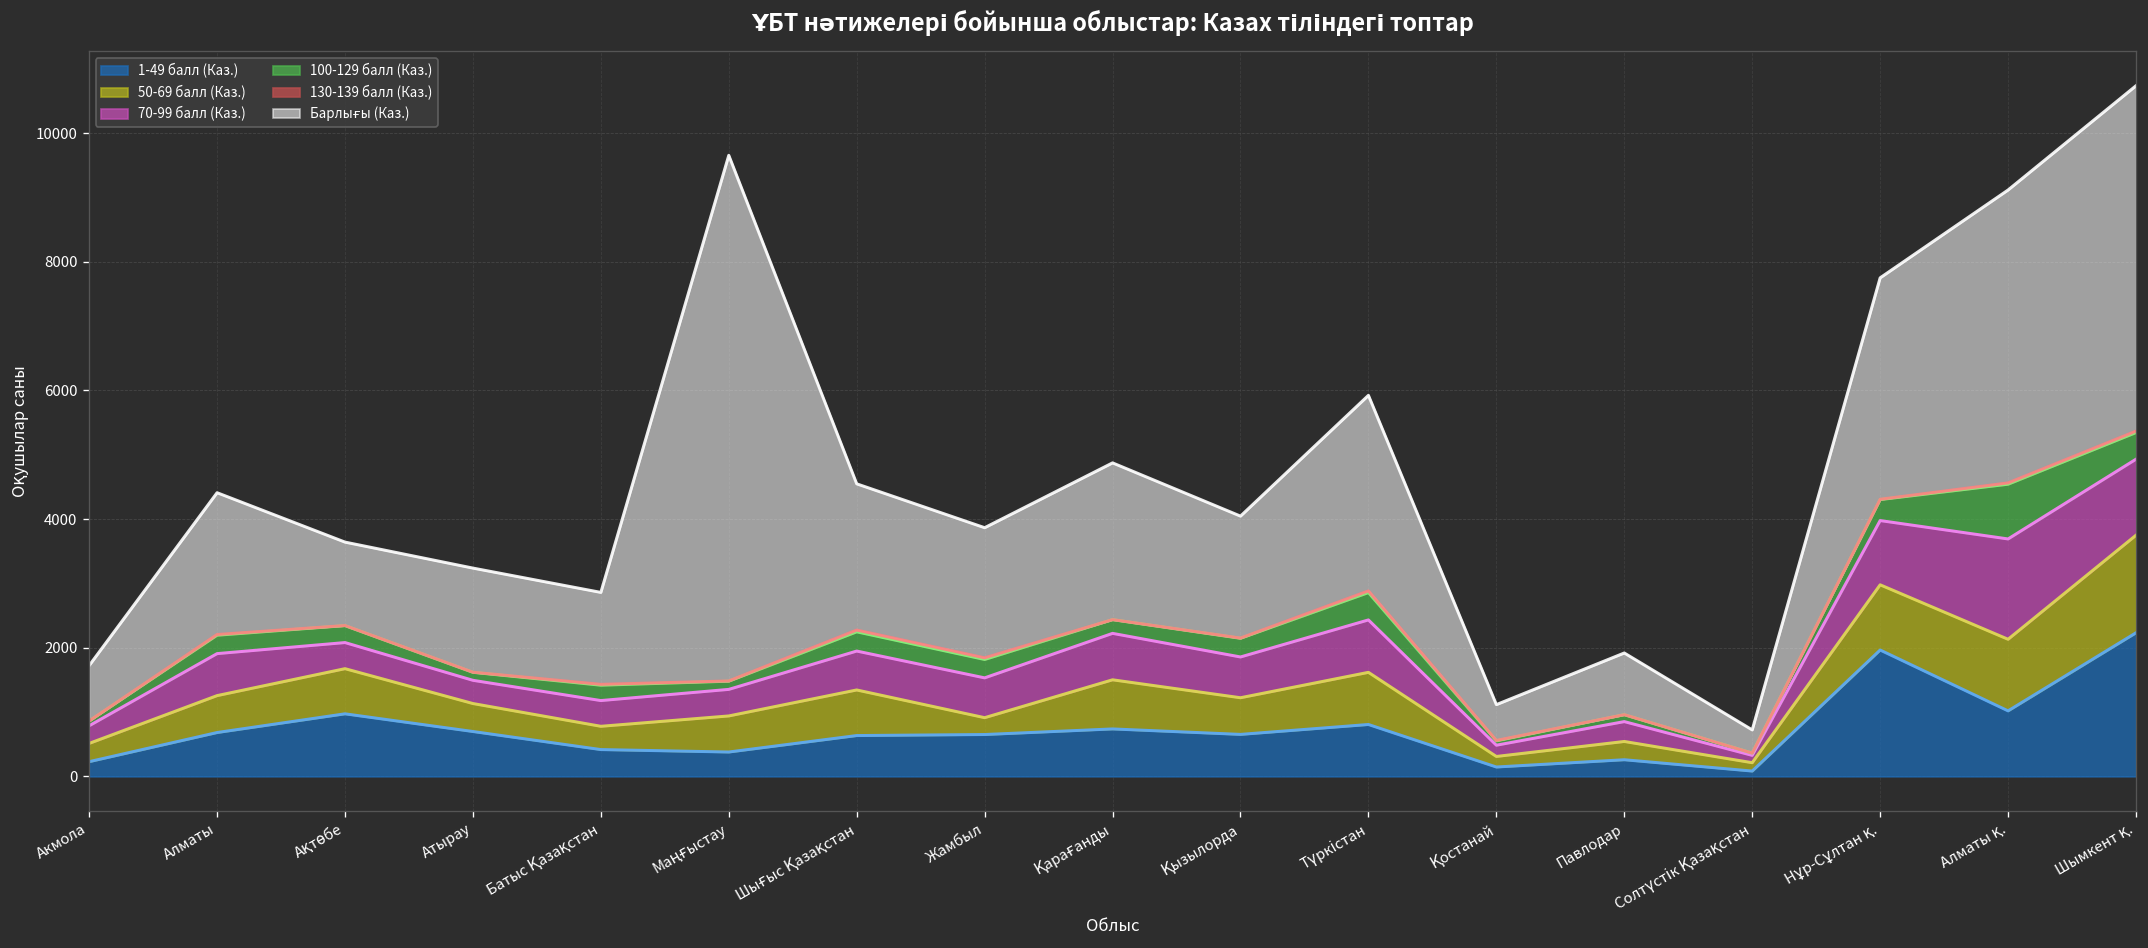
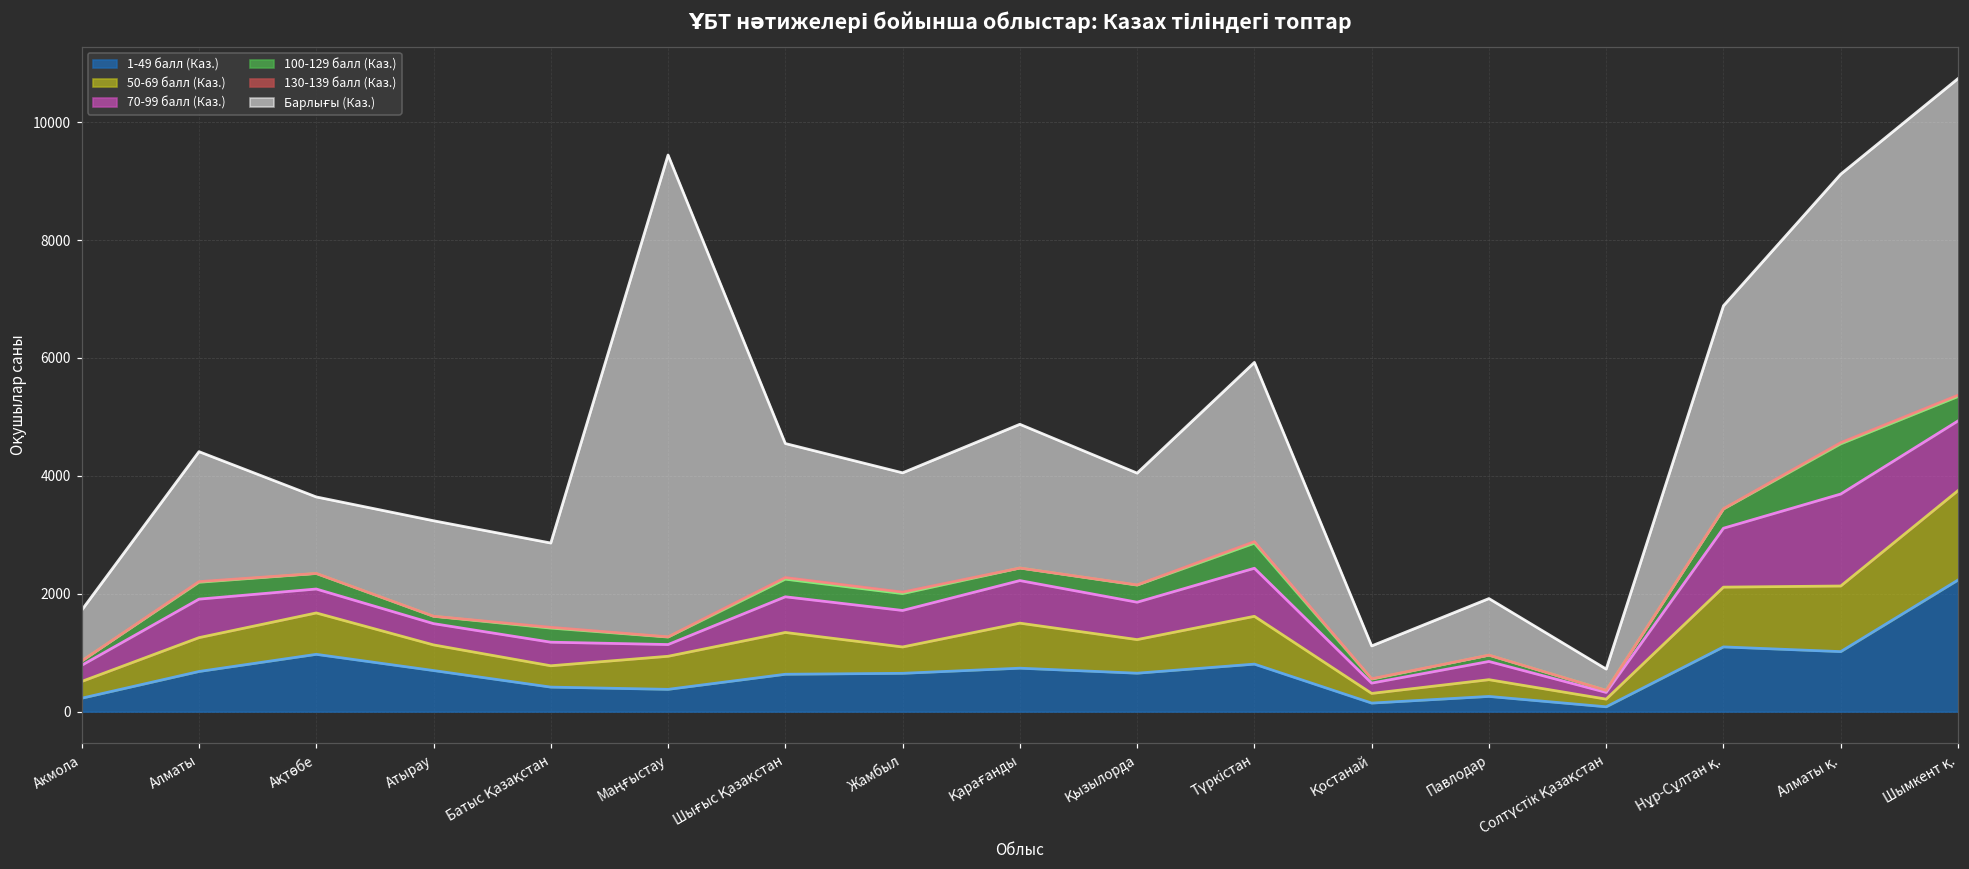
70-99 балл (Каз.), Маңғыстау: 400 -> 200
50-69 балл (Каз.), Жамбыл: 300 -> 400
1-49 балл (Каз.), Нұр-Сұлтан қ.: 2000 -> 1100
